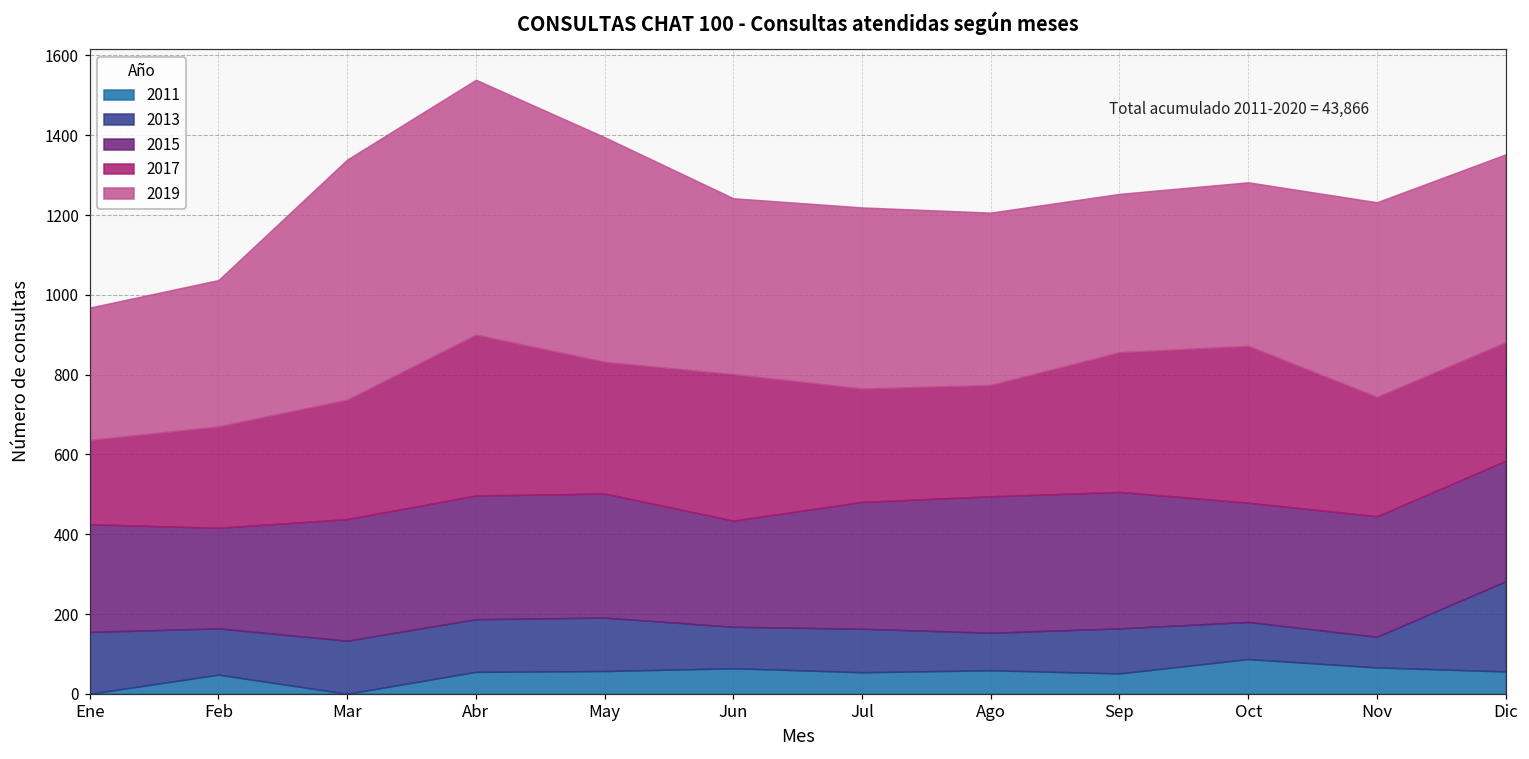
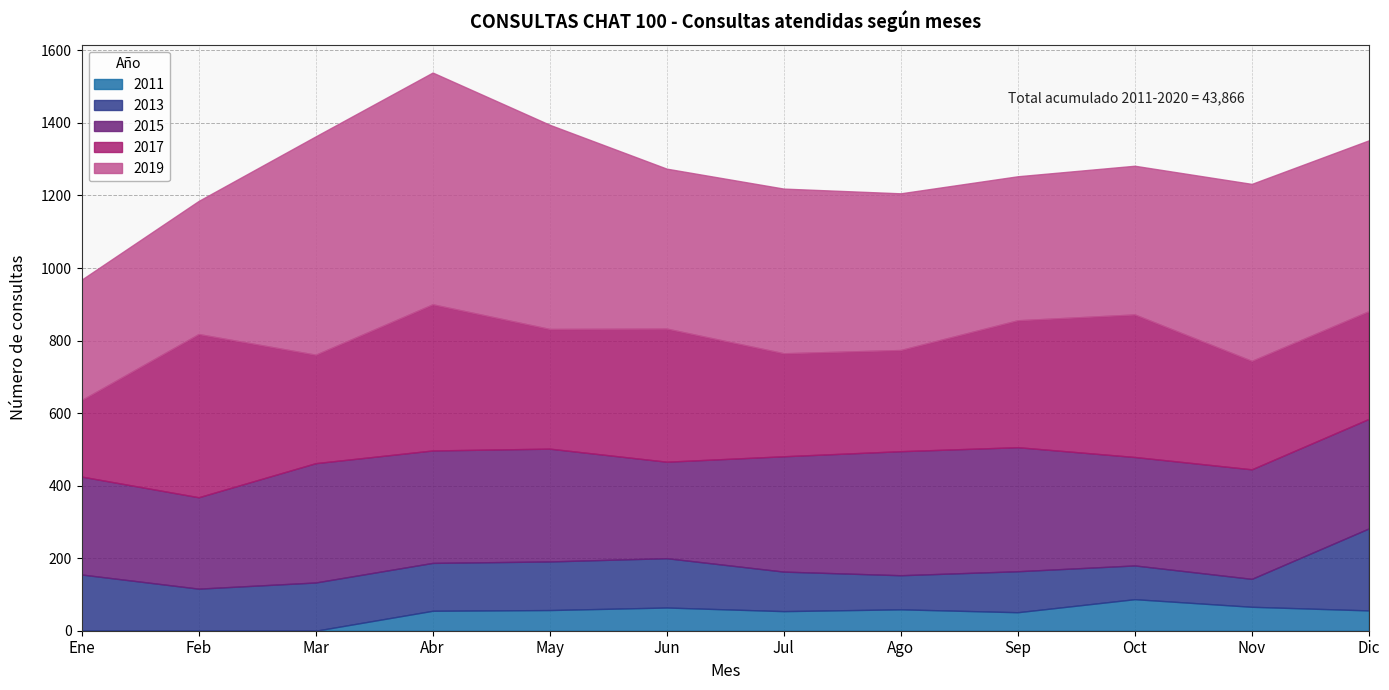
2011, Feb: 50 -> 0
2017, Feb: 250 -> 450
2015, Mar: 310 -> 330
2013, Jun: 100 -> 140
